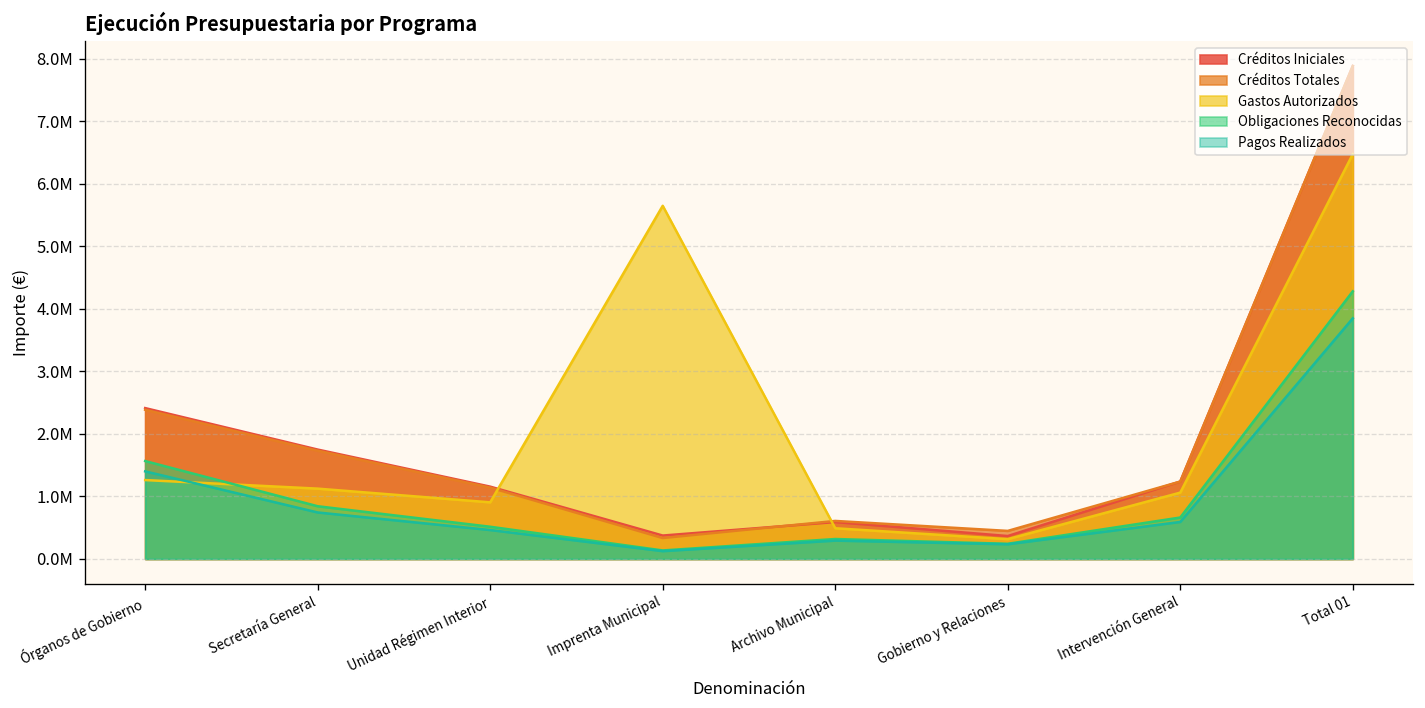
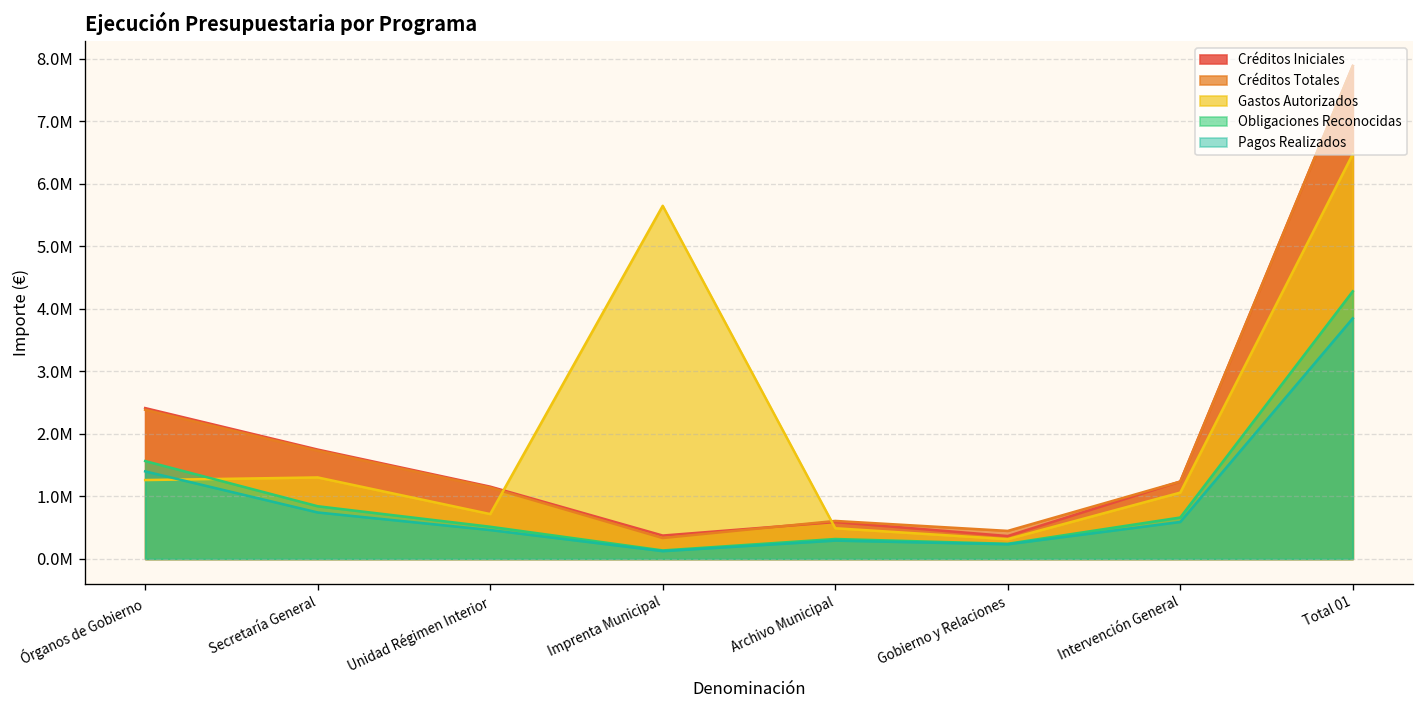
Gastos Autorizados, Secretaría General: 1100000 -> 1300000
Gastos Autorizados, Unidad Régimen Interior: 900000 -> 700000
